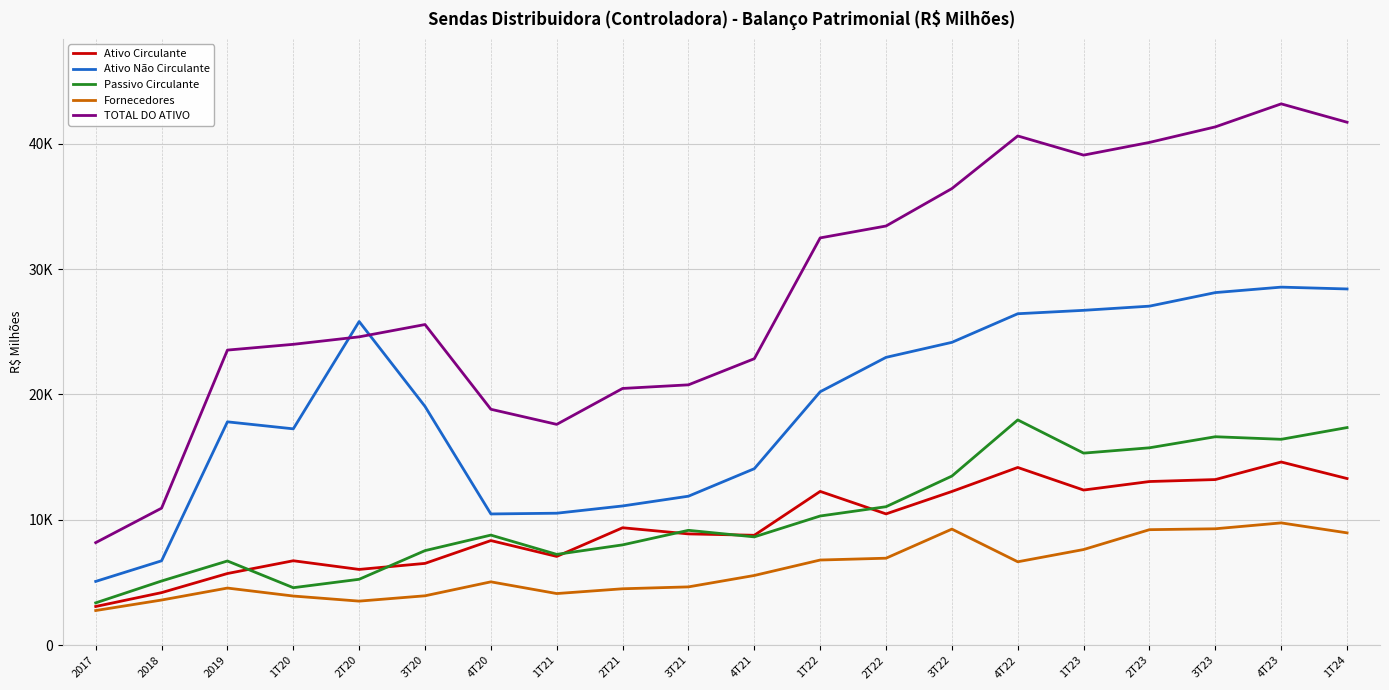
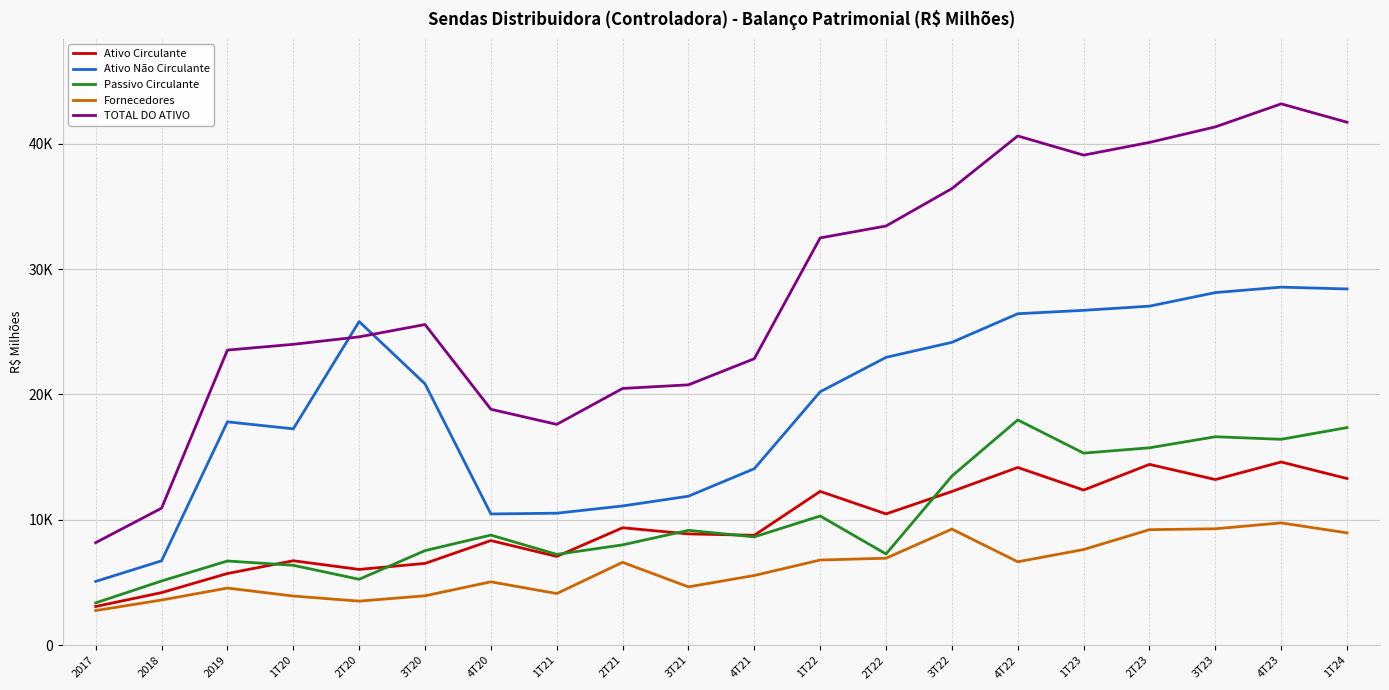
Passivo Circulante, 1T20: 4600 -> 6400
Ativo Não Circulante, 3T20: 19000 -> 20800
Fornecedores, 2T21: 4500 -> 6600
Passivo Circulante, 2T22: 11100 -> 7300
Ativo Circulante, 2T23: 13100 -> 14400
